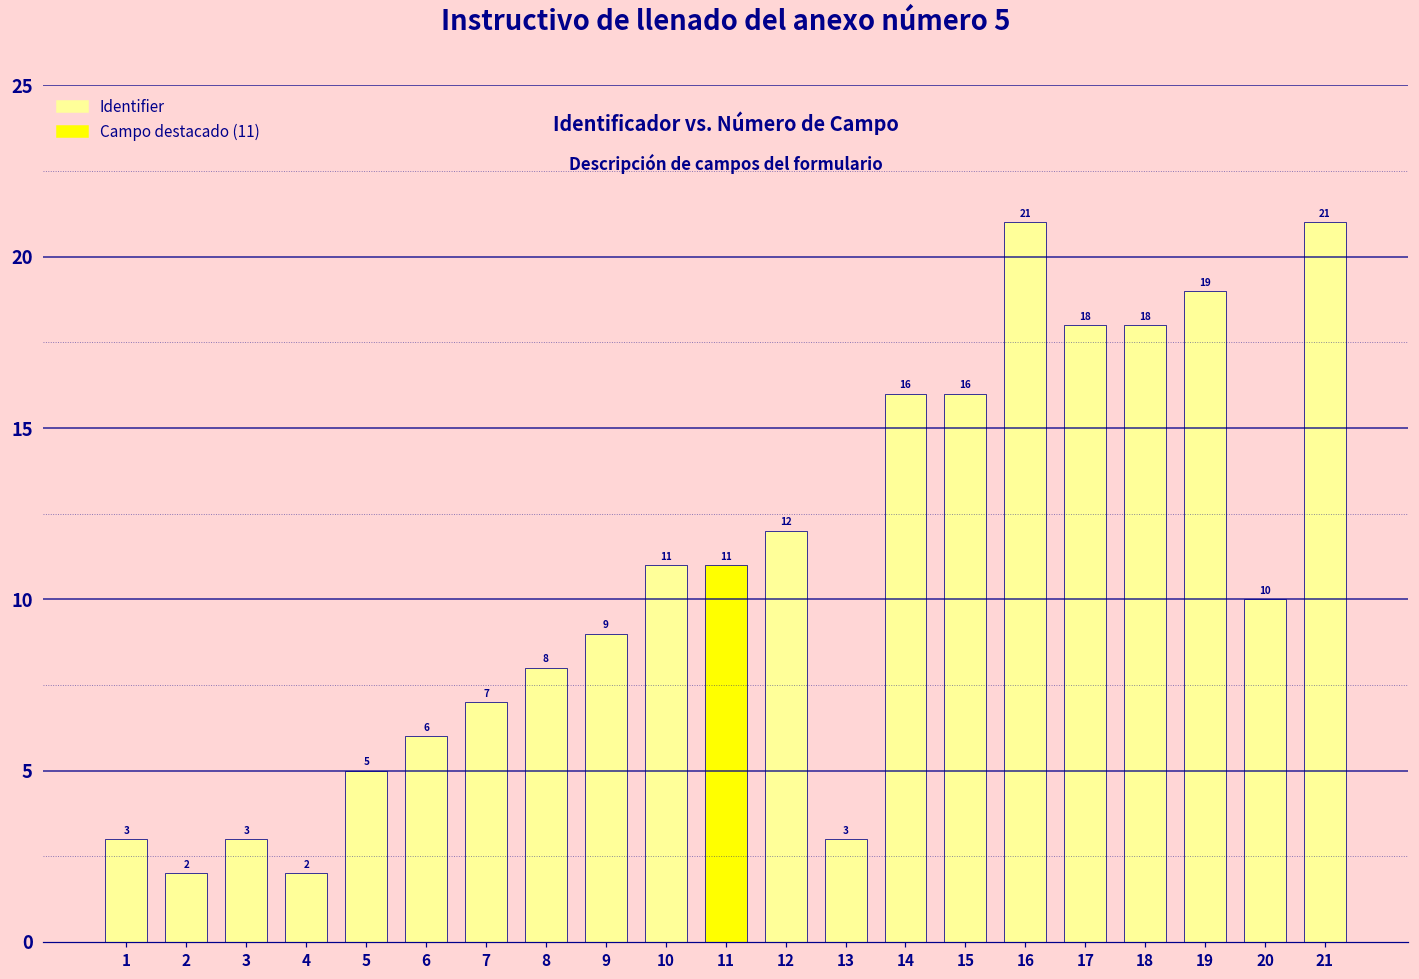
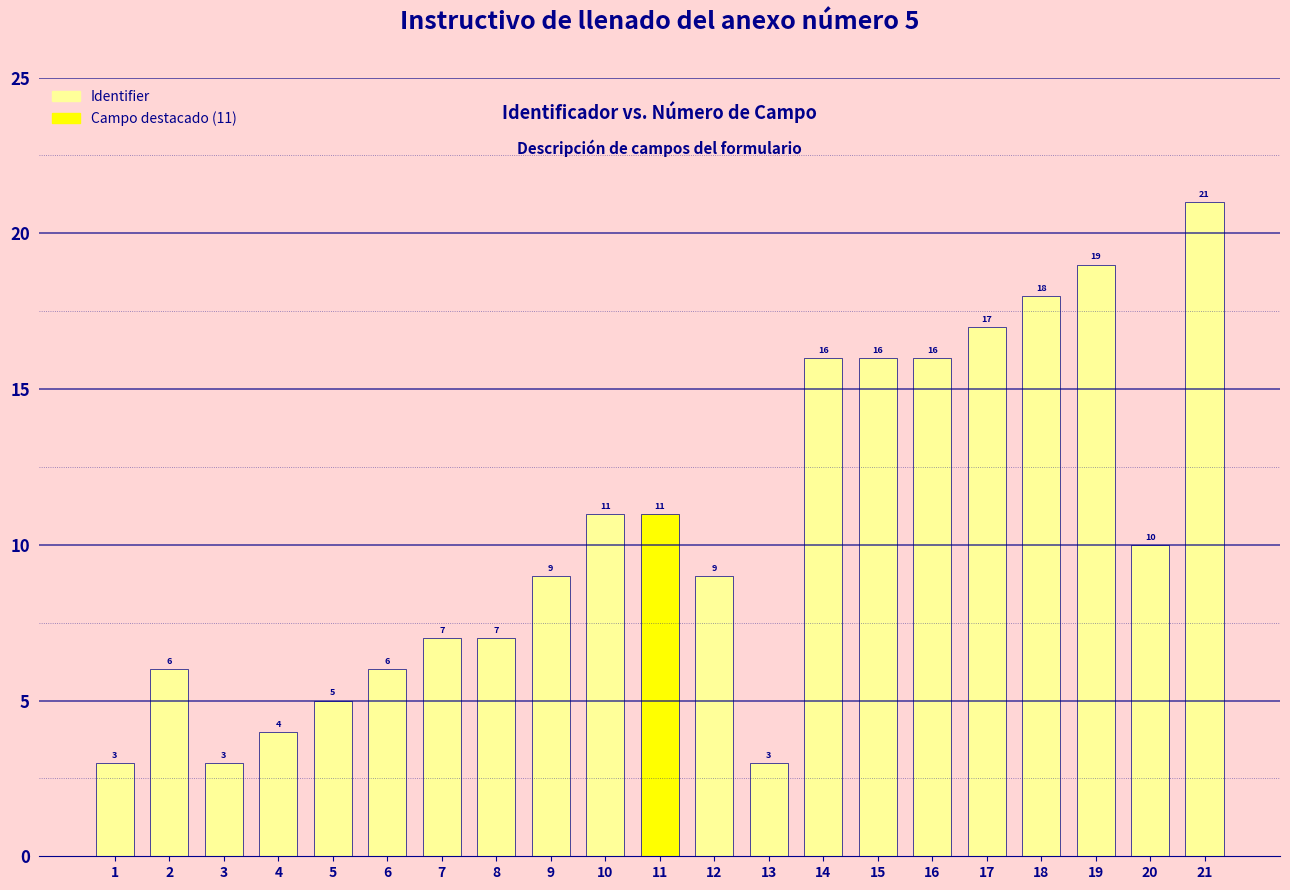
2: 2 -> 6
4: 2 -> 4
8: 8 -> 7
12: 12 -> 9
16: 21 -> 16
17: 18 -> 17
